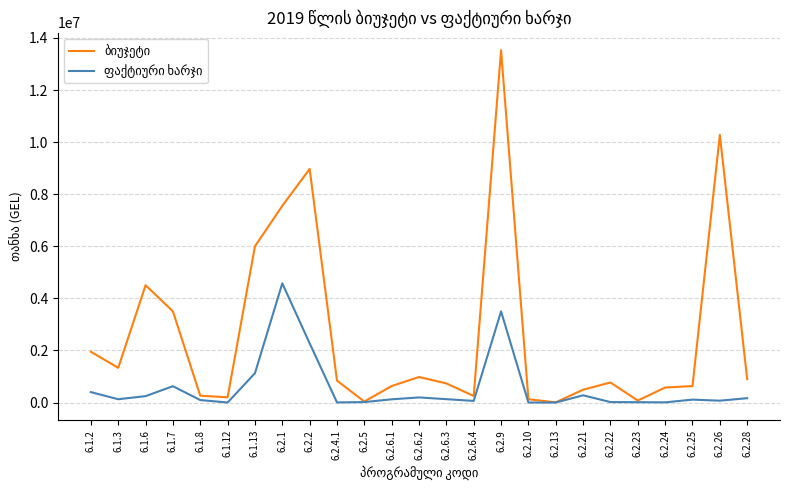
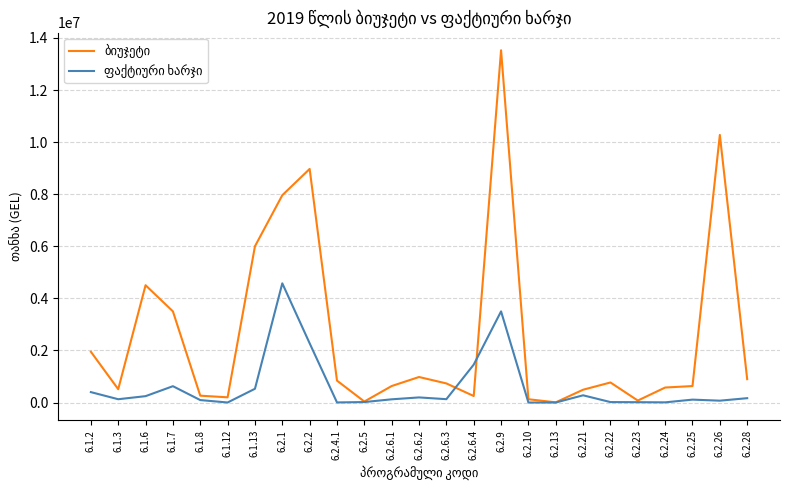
ბიუჯეტი, 6.1.3: 1300000 -> 500000
ფაქტიური ხარჯი, 6.1.13: 1100000 -> 500000
ბიუჯეტი, 6.2.1: 7600000 -> 8000000
ფაქტიური ხარჯი, 6.2.6.4: 100000 -> 1500000
